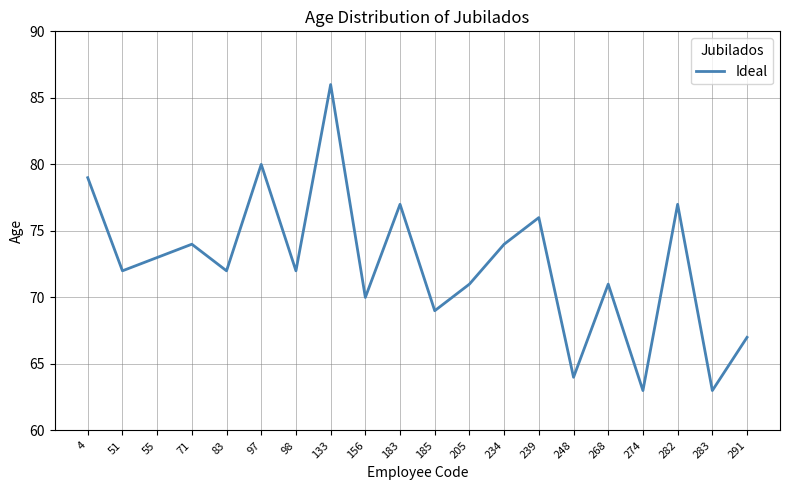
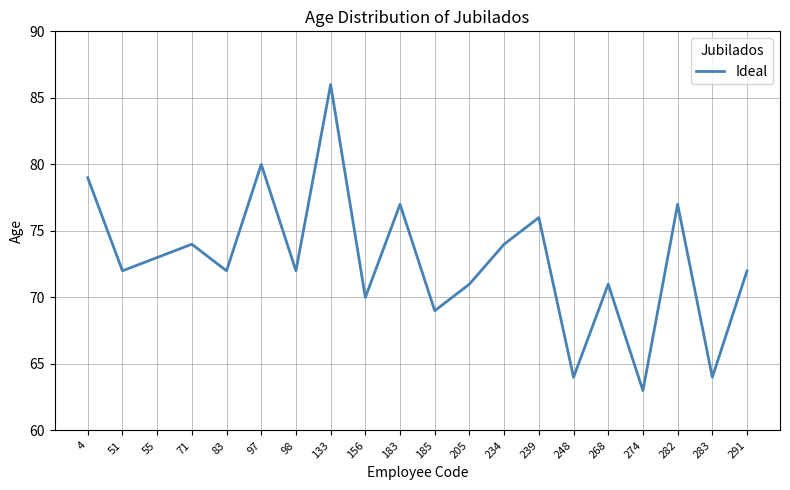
283: 63 -> 64
291: 67 -> 72
